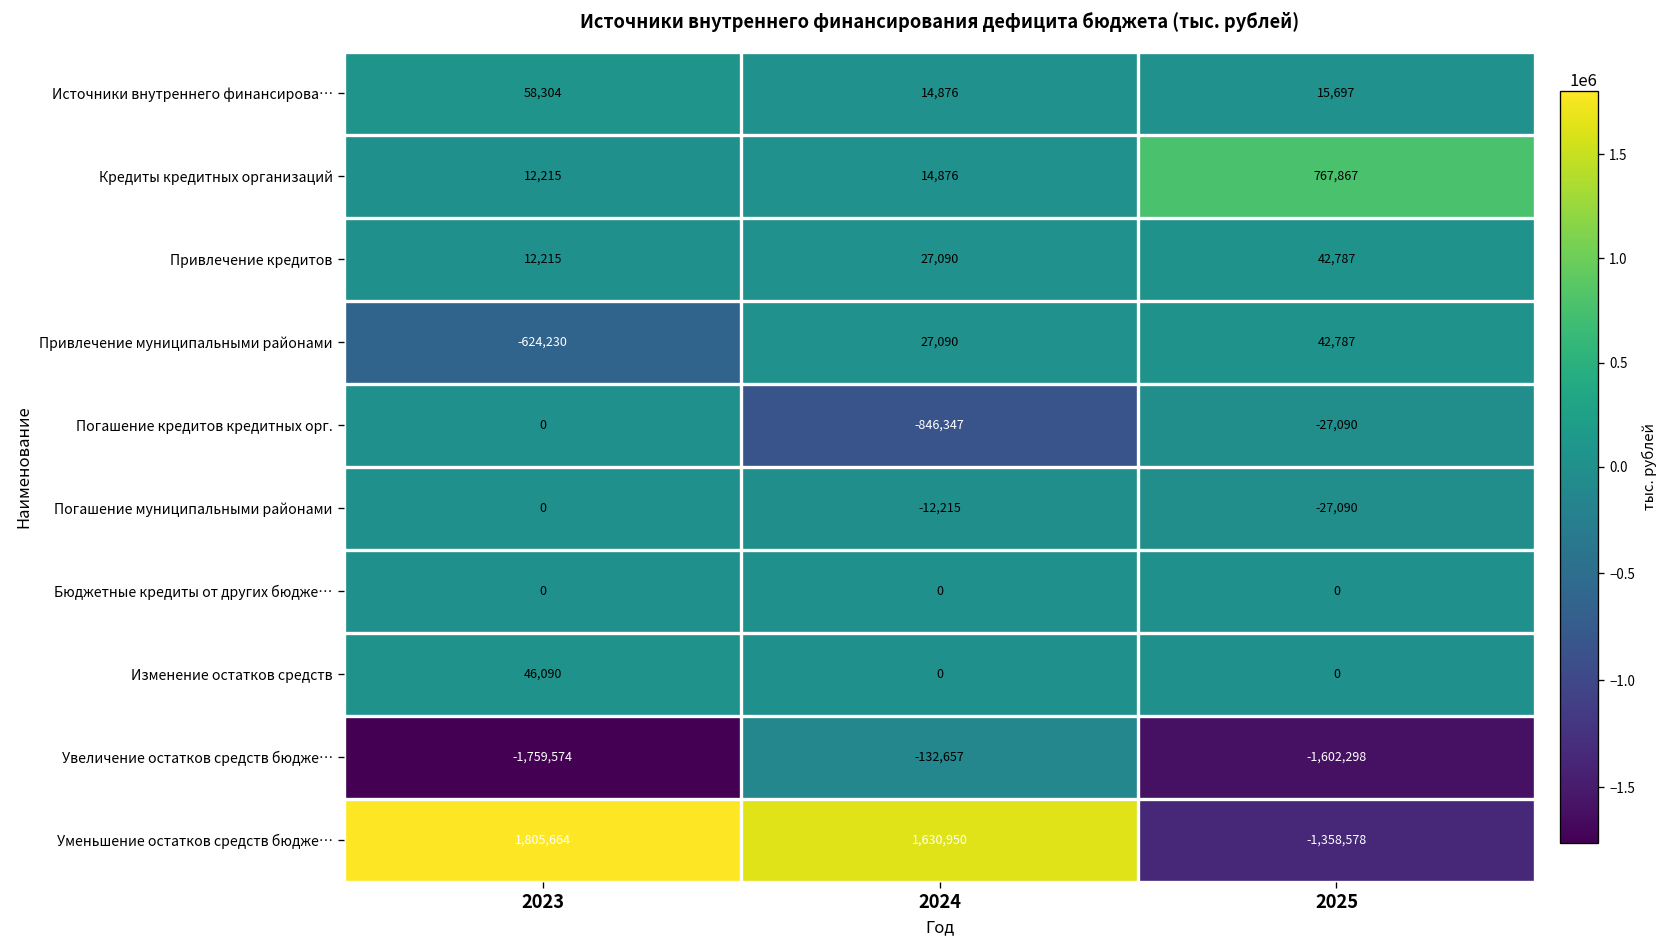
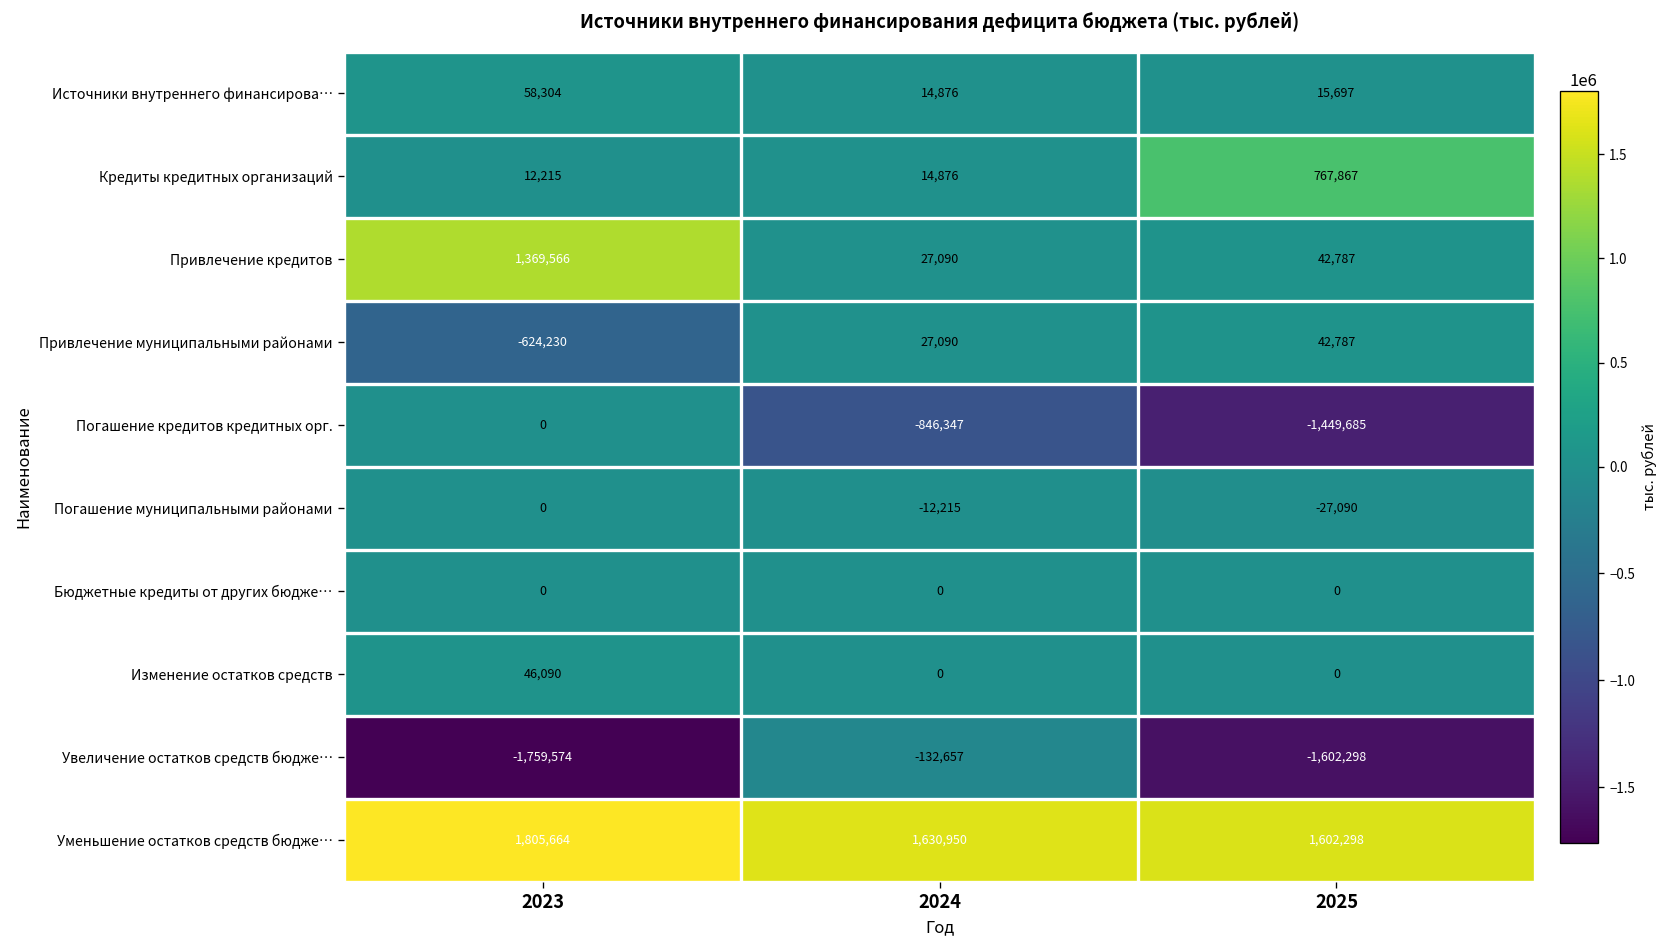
Привлечение кредитов, 2023: 12,215 -> 1,369,566
Погашение кредитов кредитных орг., 2025: -27,090 -> -1,449,685
Уменьшение остатков средств бюдже…, 2025: -1,358,578 -> 1,602,298
